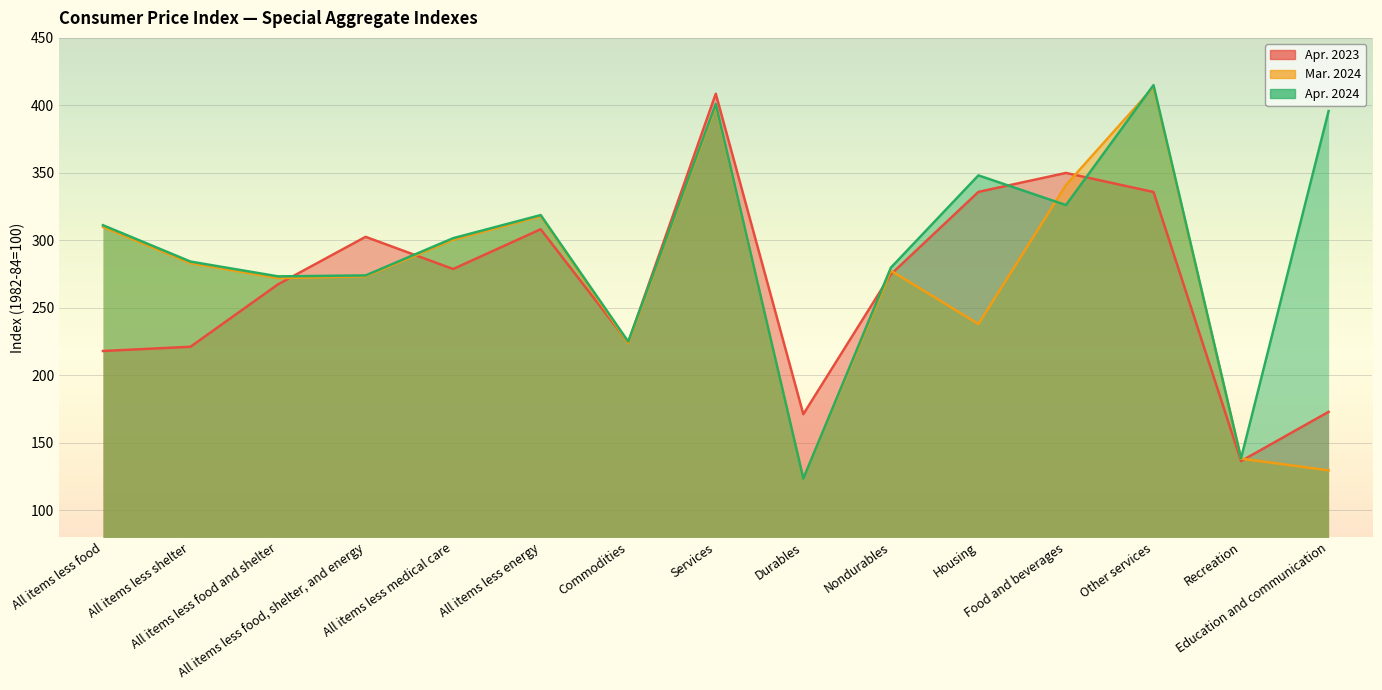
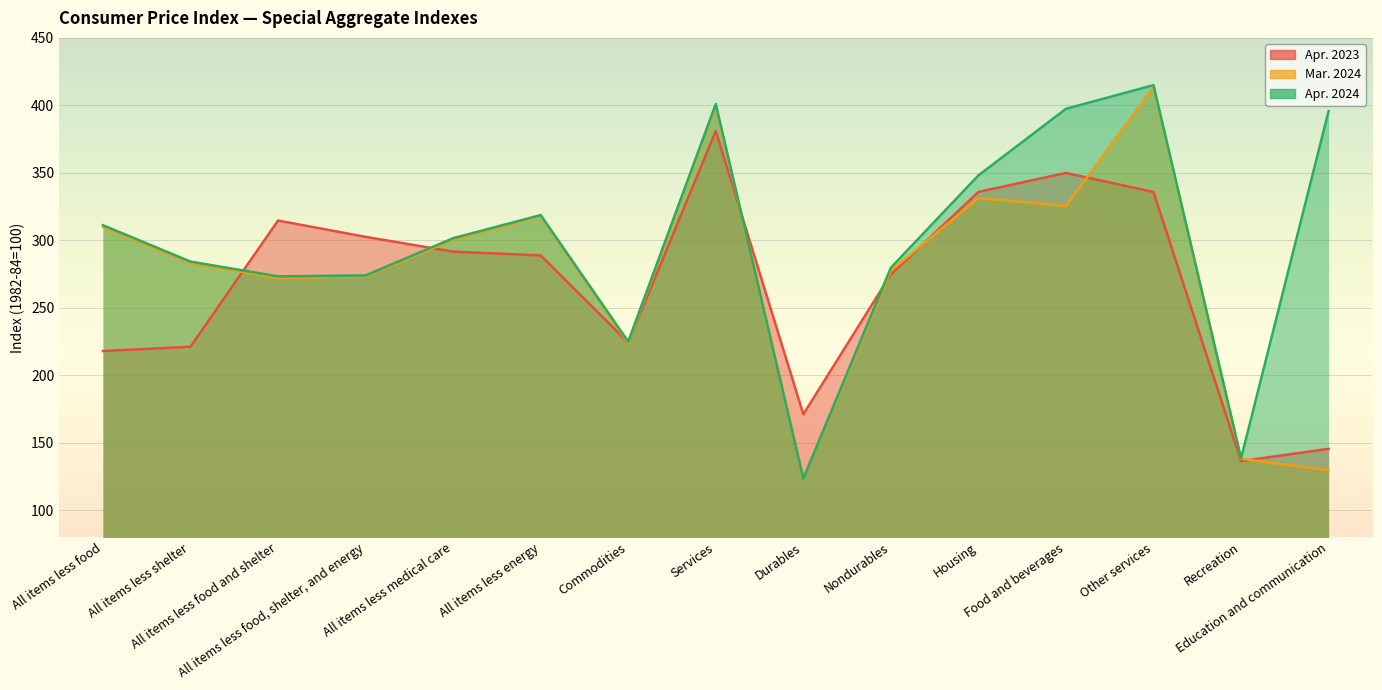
Apr. 2023, All items less food and shelter: 267 -> 315
Apr. 2023, All items less medical care: 279 -> 292
Apr. 2023, All items less energy: 308 -> 289
Apr. 2023, Services: 409 -> 381
Mar. 2024, Housing: 238 -> 331
Mar. 2024, Food and beverages: 341 -> 325
Apr. 2024, Food and beverages: 326 -> 397
Apr. 2023, Education and communication: 173 -> 145
